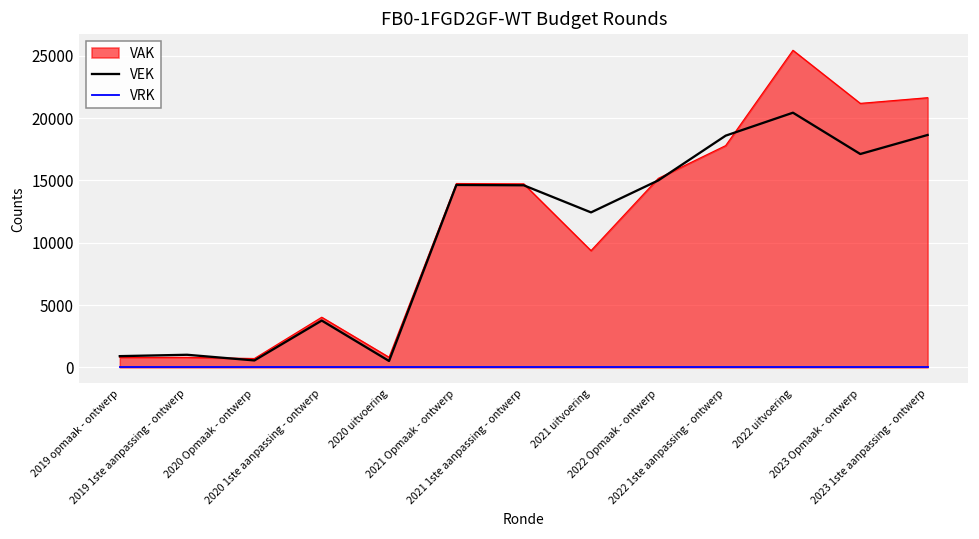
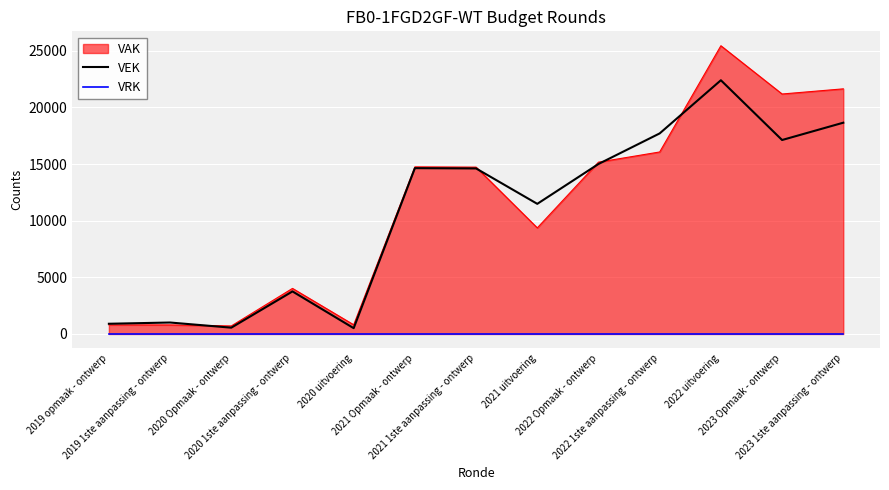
VEK, 2021 uitvoering: 12400 -> 11500
VAK, 2022 1ste aanpassing - ontwerp: 17800 -> 16100
VEK, 2022 1ste aanpassing - ontwerp: 18600 -> 17700
VEK, 2022 uitvoering: 20400 -> 22400
